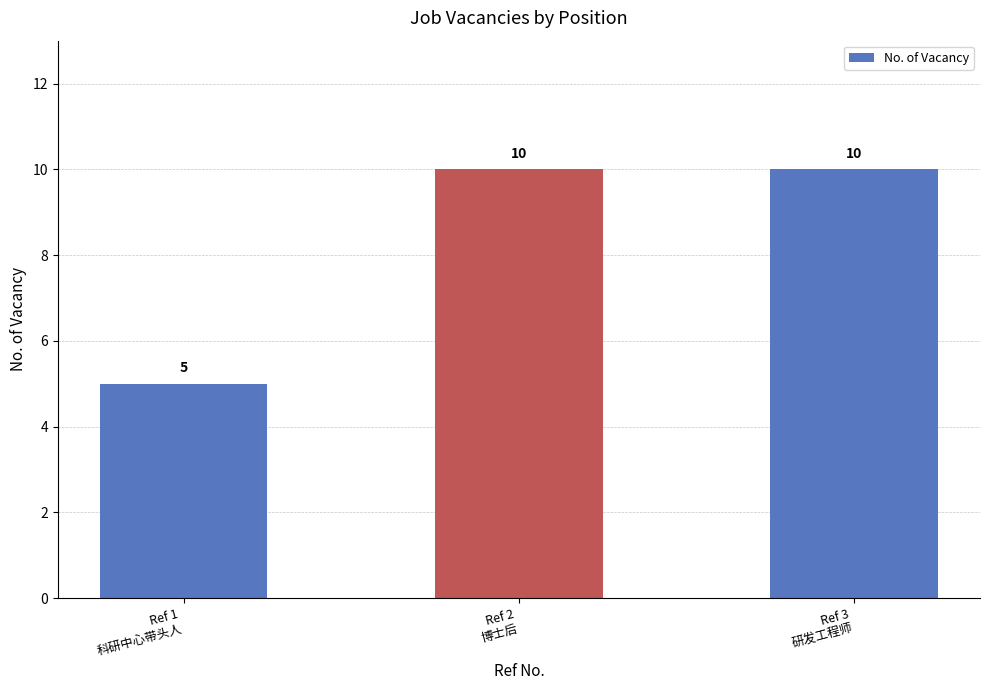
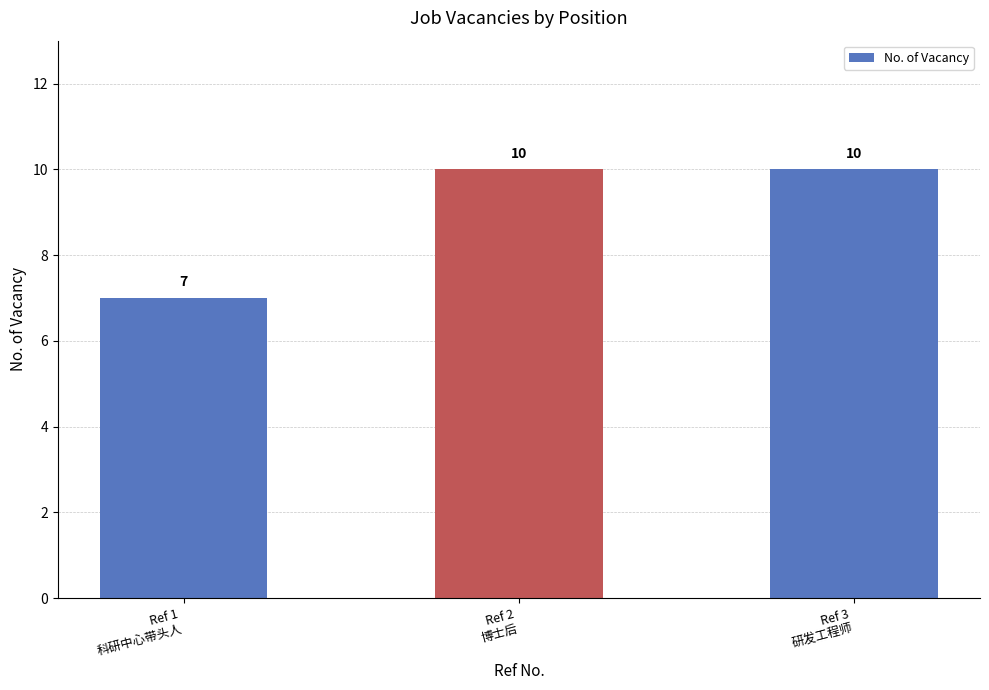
Ref 1 科研中心带头人: 5 -> 7
